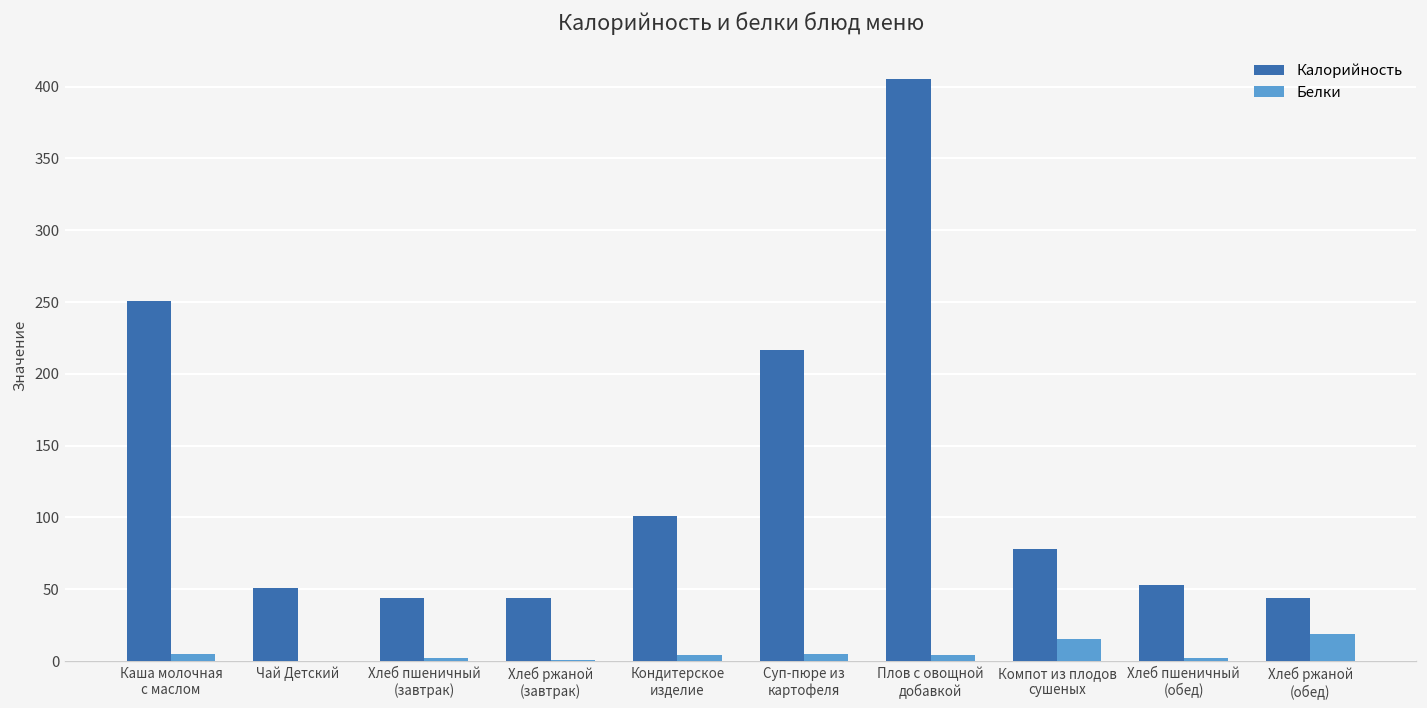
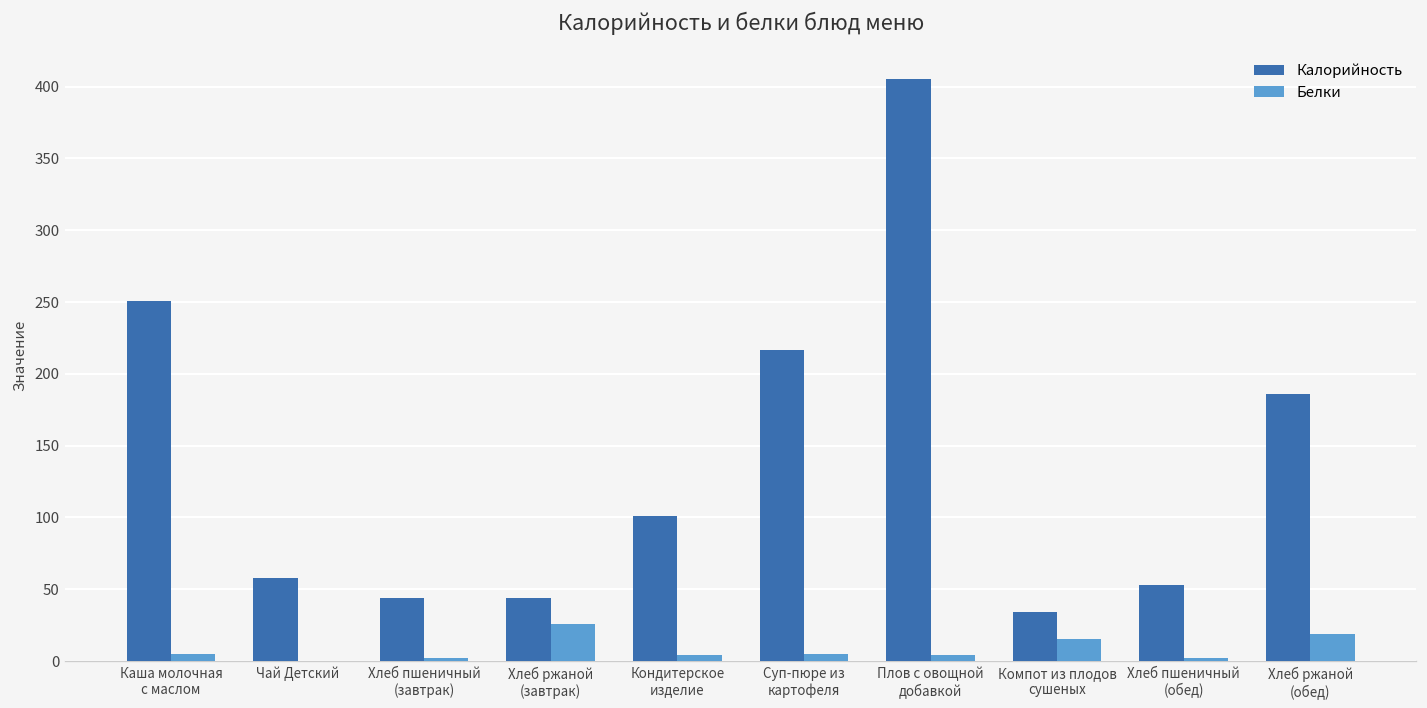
Калорийность, Чай Детский: 51 -> 58
Белки, Хлеб ржаной (завтрак): 1 -> 26
Калорийность, Компот из плодов сушеных: 78 -> 34
Калорийность, Хлеб ржаной (обед): 44 -> 186
